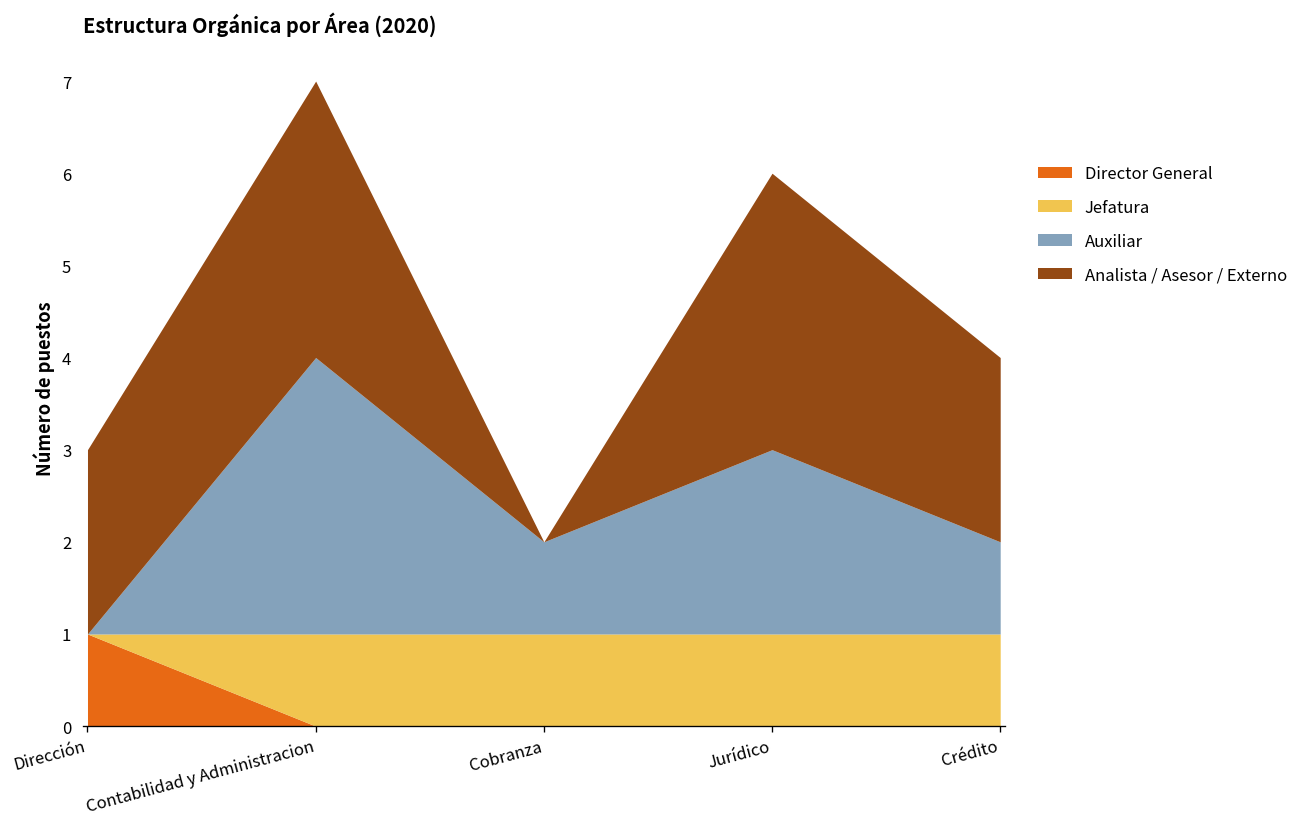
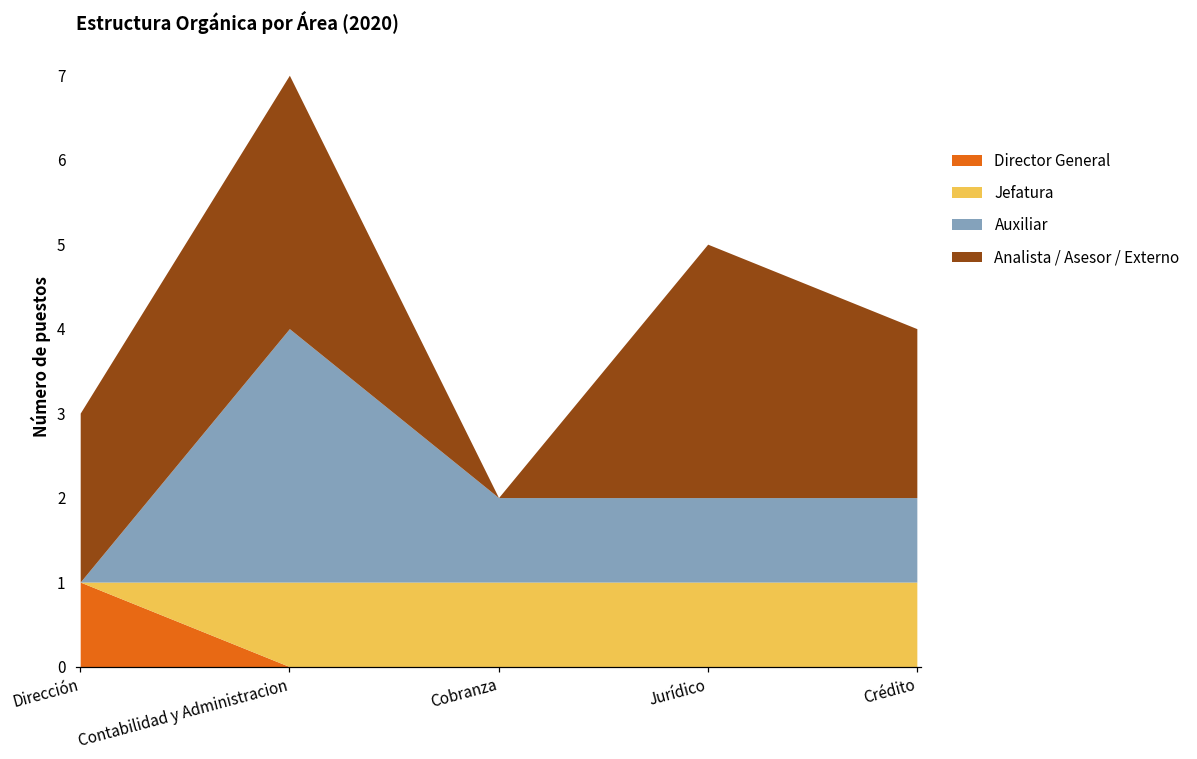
Auxiliar, Jurídico: 3.0 -> 2.0
